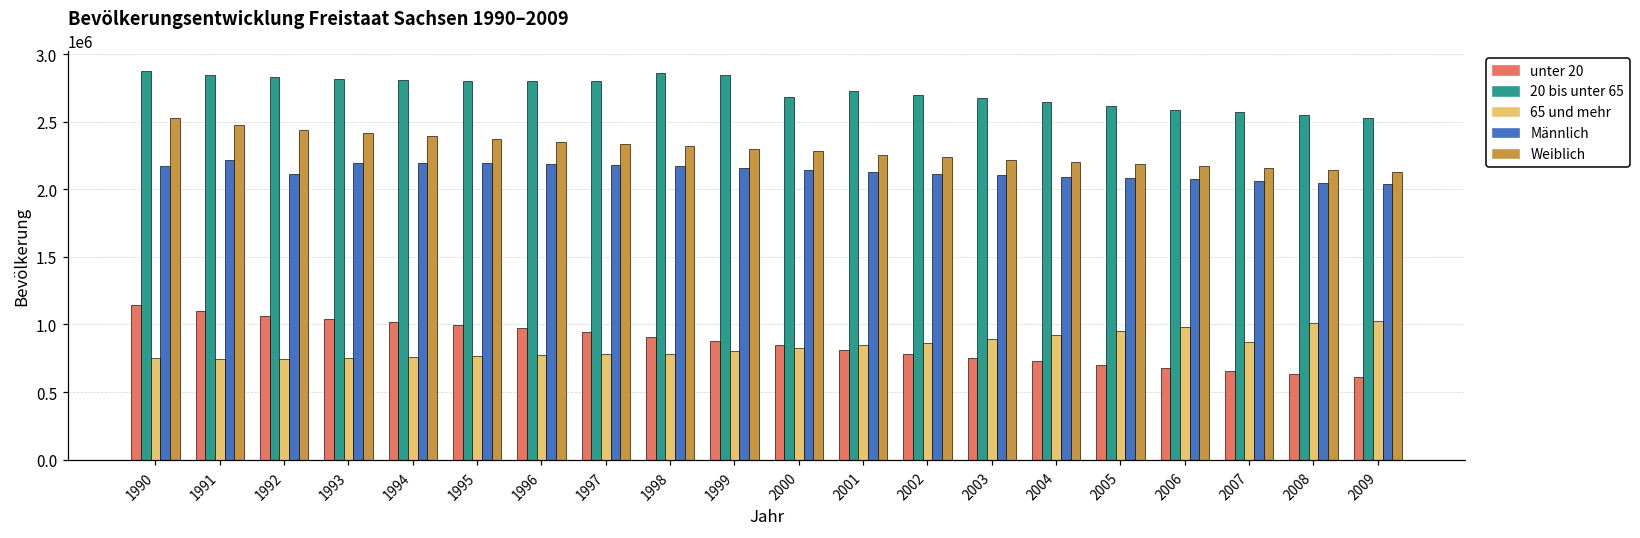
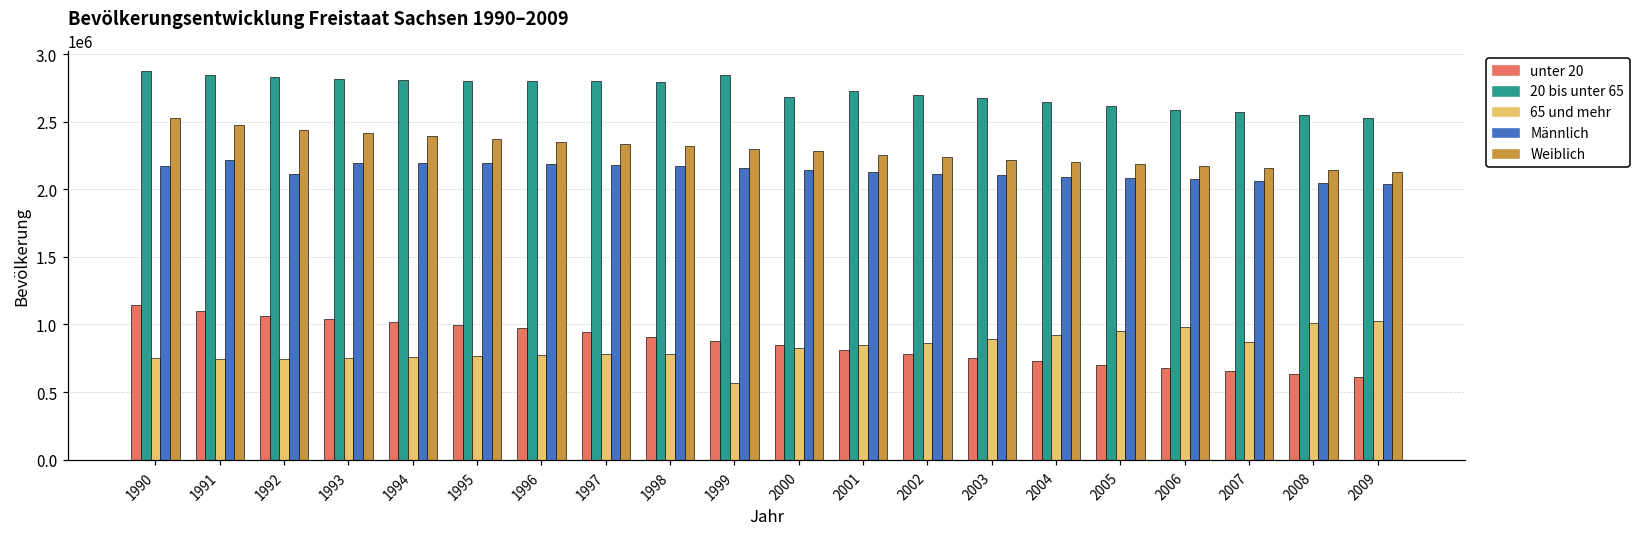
20 bis unter 65, 1998: 2860000 -> 2790000
65 und mehr, 1999: 800000 -> 570000
